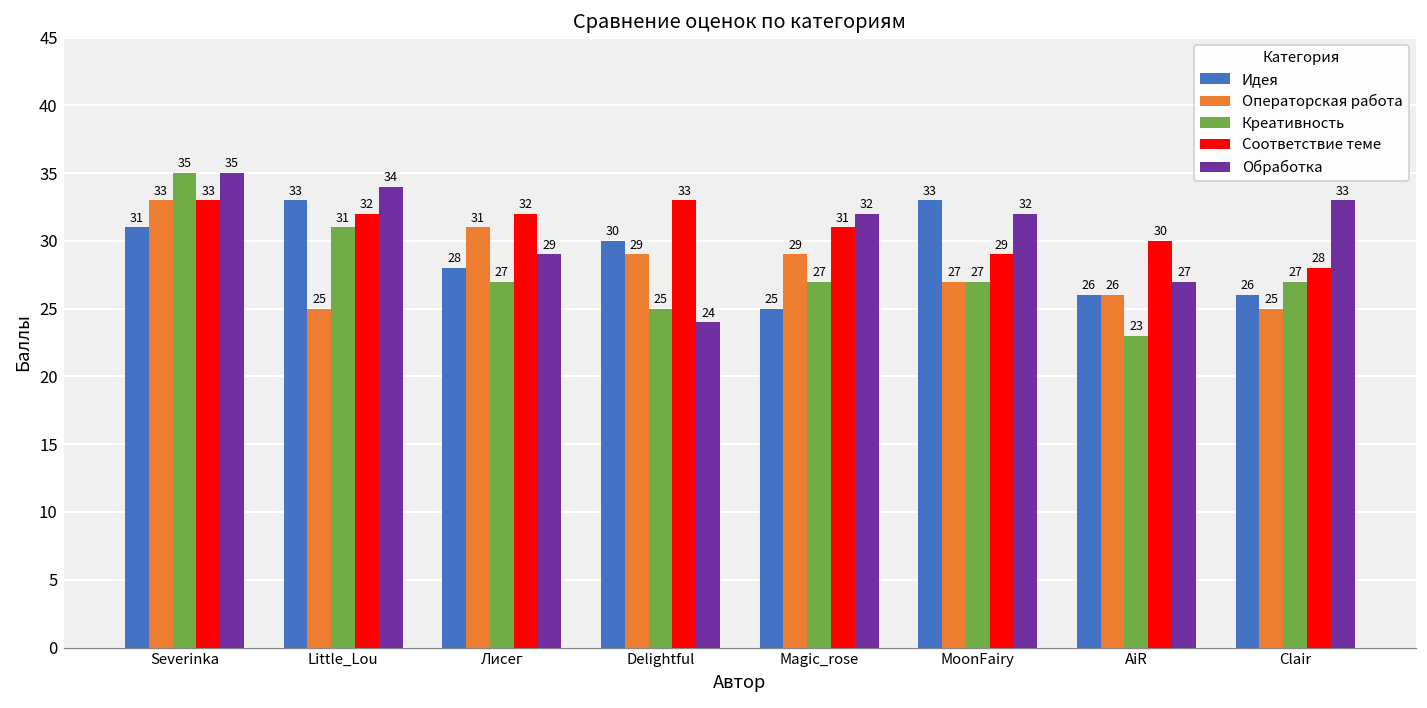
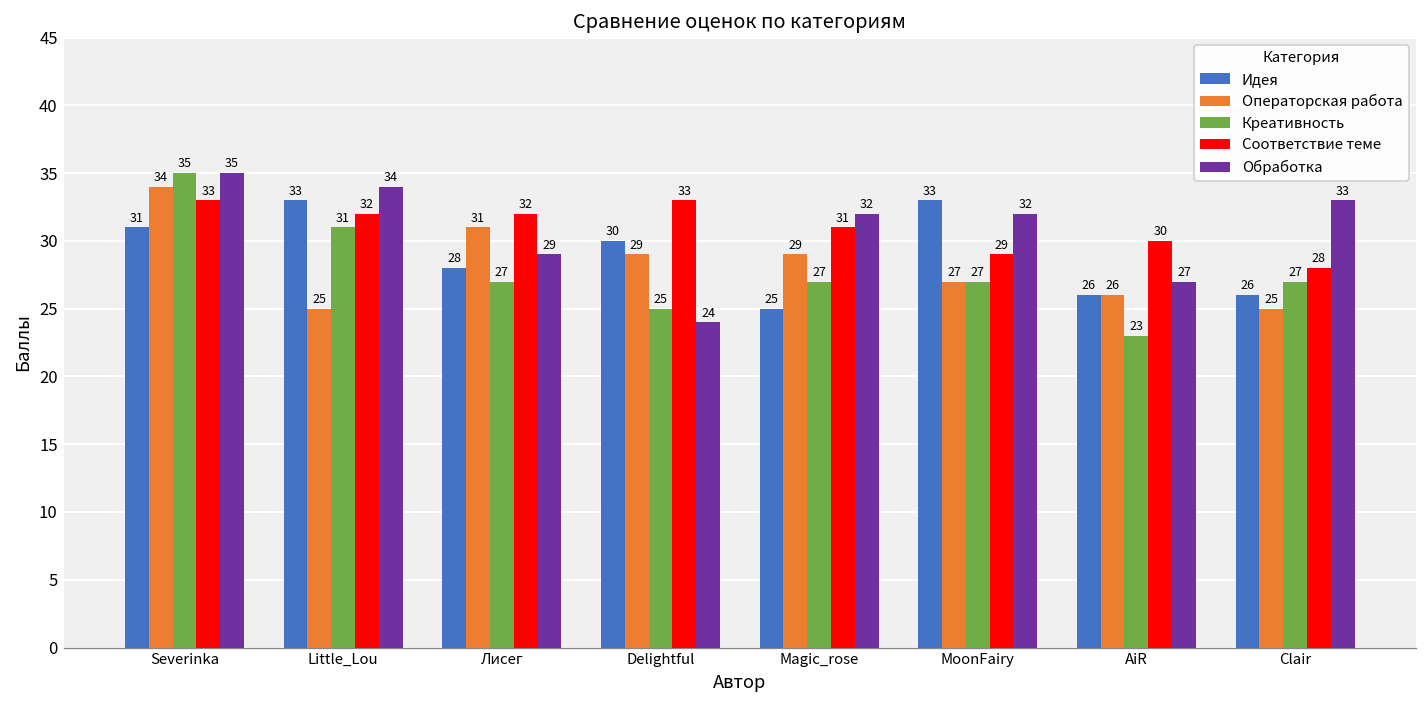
Операторская работа, Severinka: 33 -> 34
